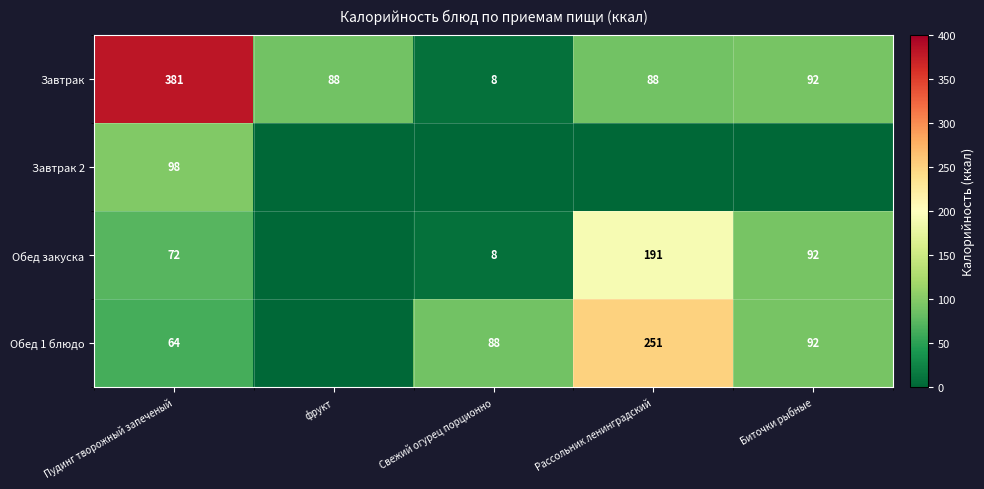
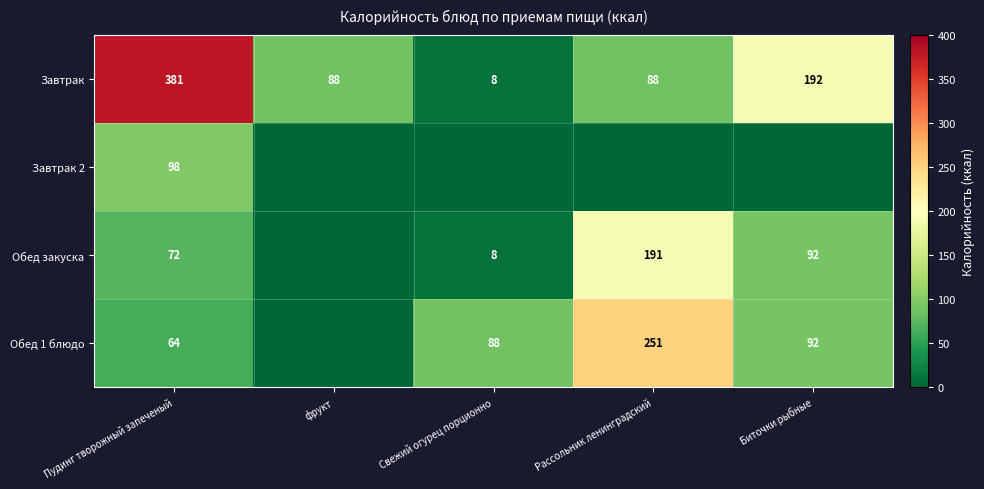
Завтрак, Биточки рыбные: 92 -> 192
